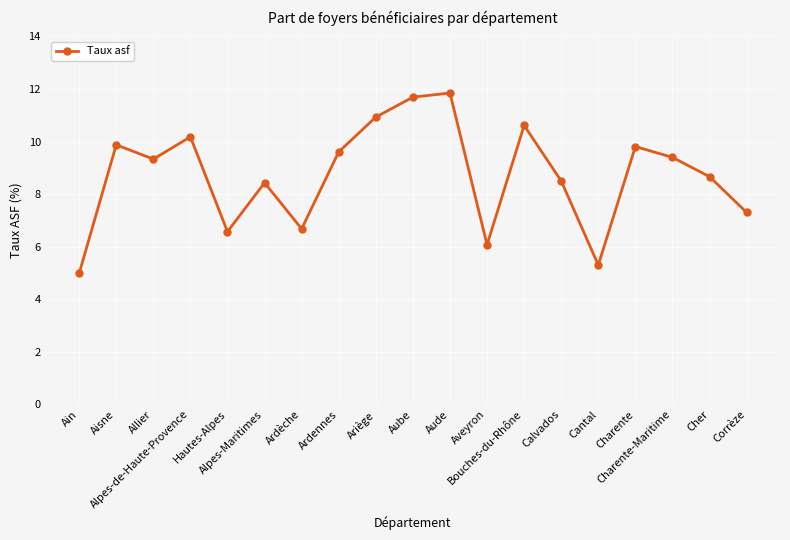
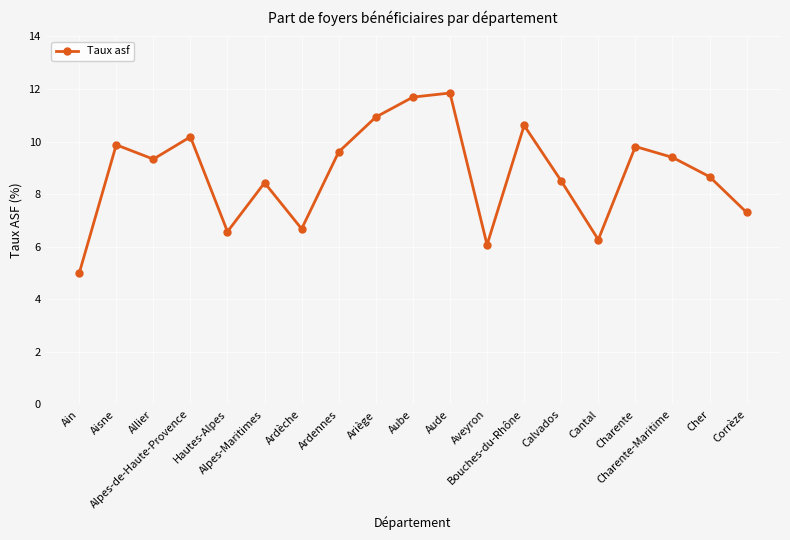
Cantal: 5.3 -> 6.3
